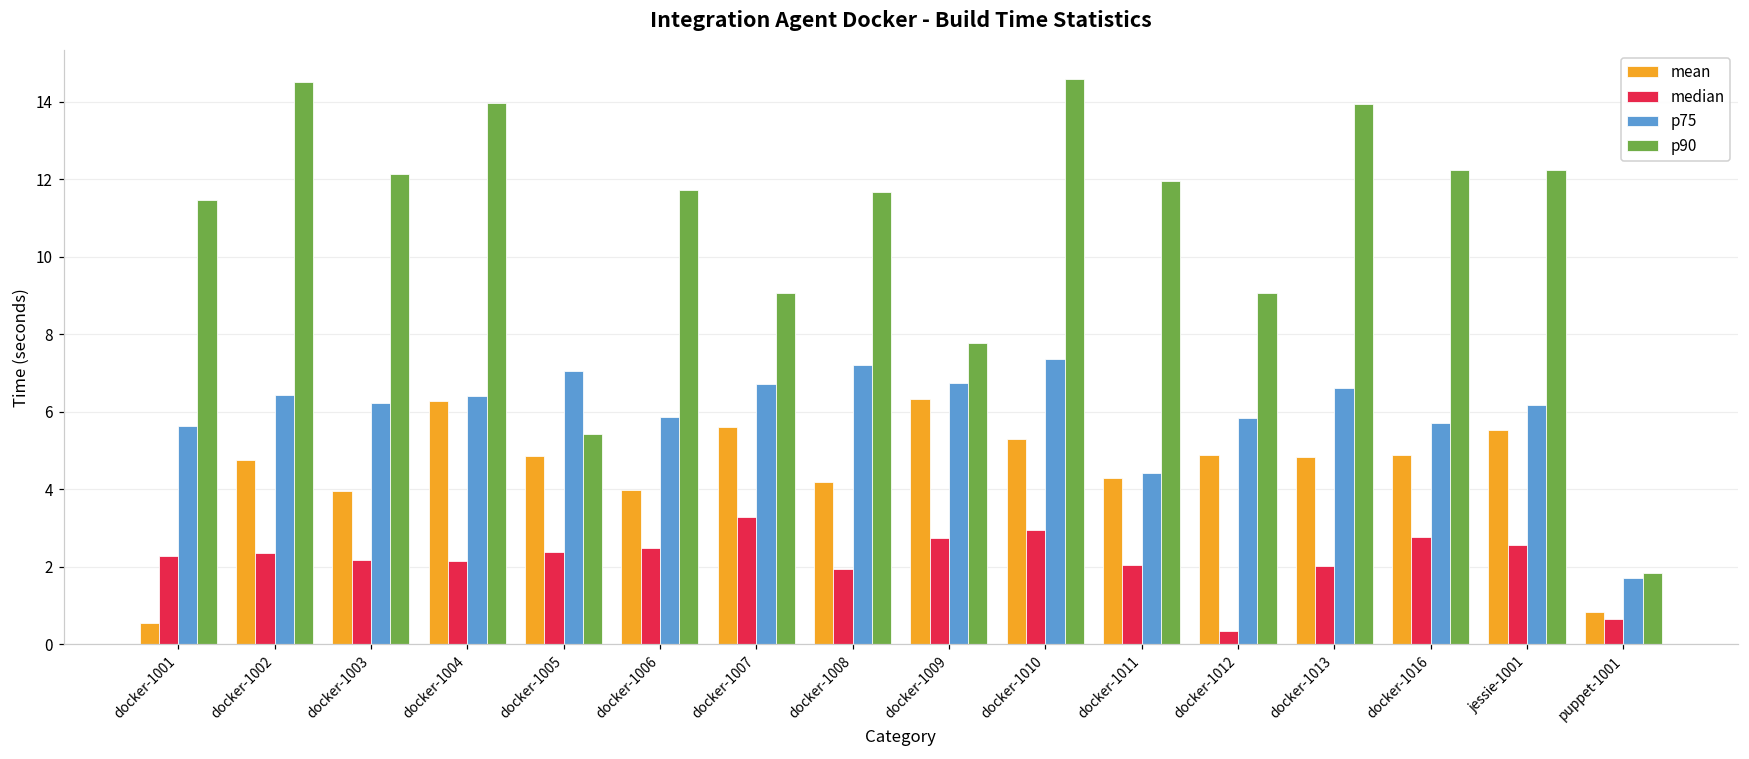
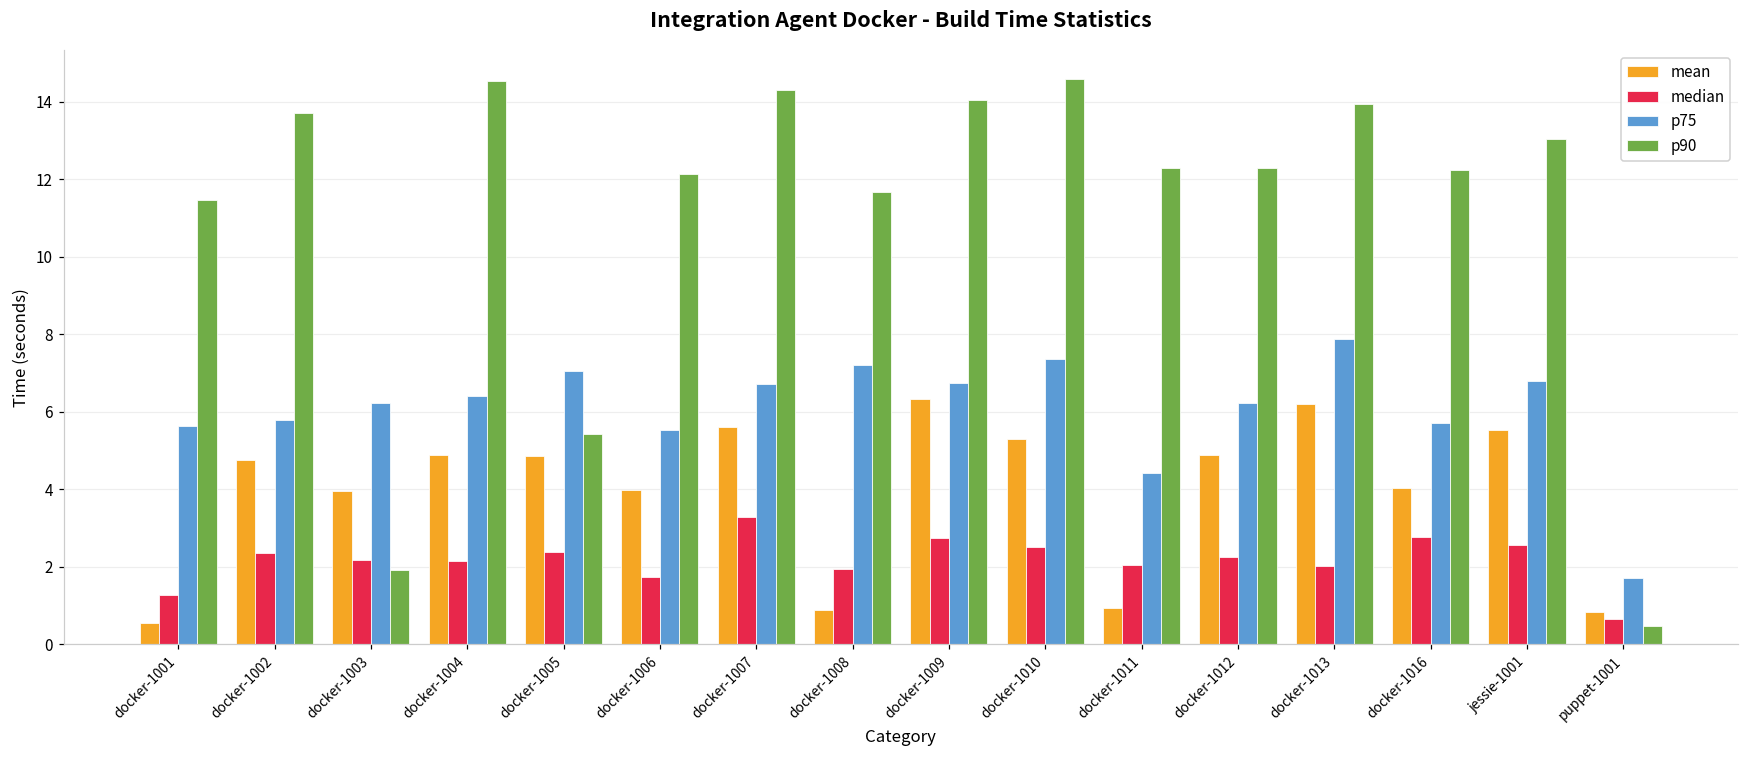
median, docker-1001: 2.3 -> 1.3
p75, docker-1002: 6.4 -> 5.8
p90, docker-1002: 14.5 -> 13.7
p90, docker-1003: 12.1 -> 1.9
mean, docker-1004: 6.3 -> 4.9
p90, docker-1004: 14.0 -> 14.5
median, docker-1006: 2.5 -> 1.7
p75, docker-1006: 5.9 -> 5.5
p90, docker-1006: 11.7 -> 12.1
p90, docker-1007: 9.1 -> 14.3
mean, docker-1008: 4.2 -> 0.9
p90, docker-1009: 7.8 -> 14.1
median, docker-1010: 2.9 -> 2.5
mean, docker-1011: 4.3 -> 0.9
p90, docker-1011: 12.0 -> 12.3
median, docker-1012: 0.3 -> 2.3
p75, docker-1012: 5.8 -> 6.2
p90, docker-1012: 9.1 -> 12.3
mean, docker-1013: 4.8 -> 6.2
p75, docker-1013: 6.6 -> 7.9
mean, docker-1016: 4.9 -> 4.0
p75, jessie-1001: 6.2 -> 6.8
p90, jessie-1001: 12.2 -> 13.1
p90, puppet-1001: 1.9 -> 0.5
